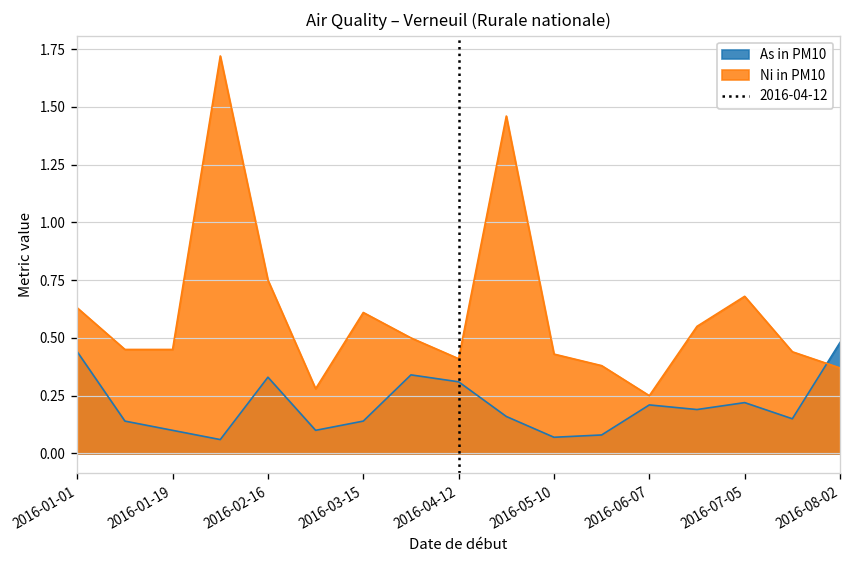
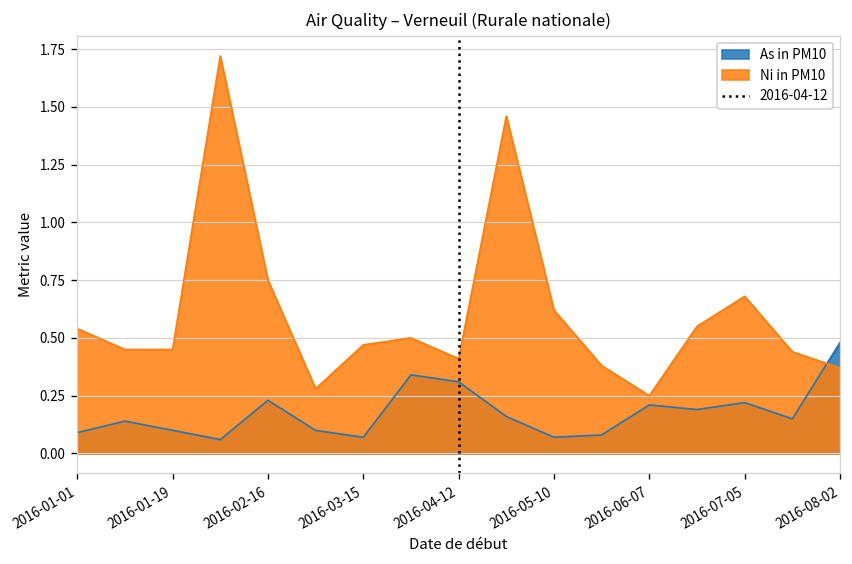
As in PM10, 2016-01-01: 0.44 -> 0.09
Ni in PM10, 2016-01-01: 0.63 -> 0.54
As in PM10, 2016-02-16: 0.33 -> 0.23
As in PM10, 2016-03-15: 0.14 -> 0.07
Ni in PM10, 2016-03-15: 0.61 -> 0.47
Ni in PM10, 2016-05-10: 0.43 -> 0.62
